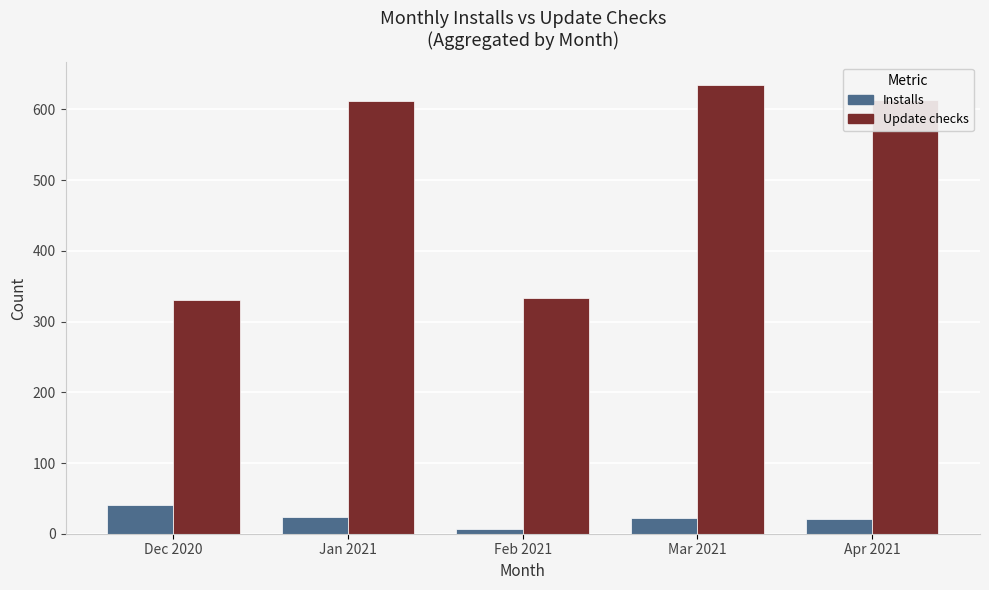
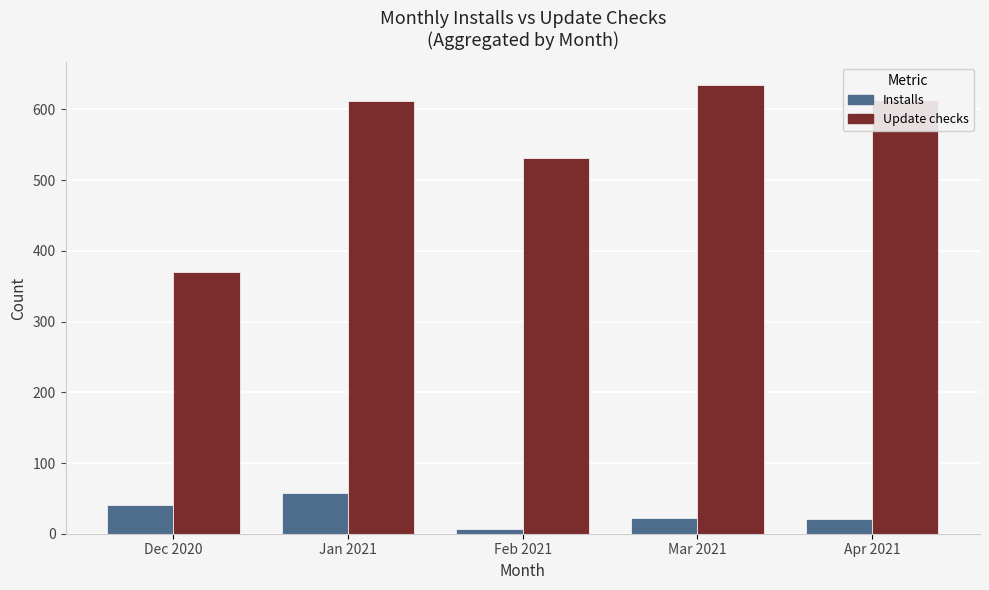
Update checks, Dec 2020: 330 -> 370
Installs, Jan 2021: 20 -> 60
Update checks, Feb 2021: 330 -> 530
